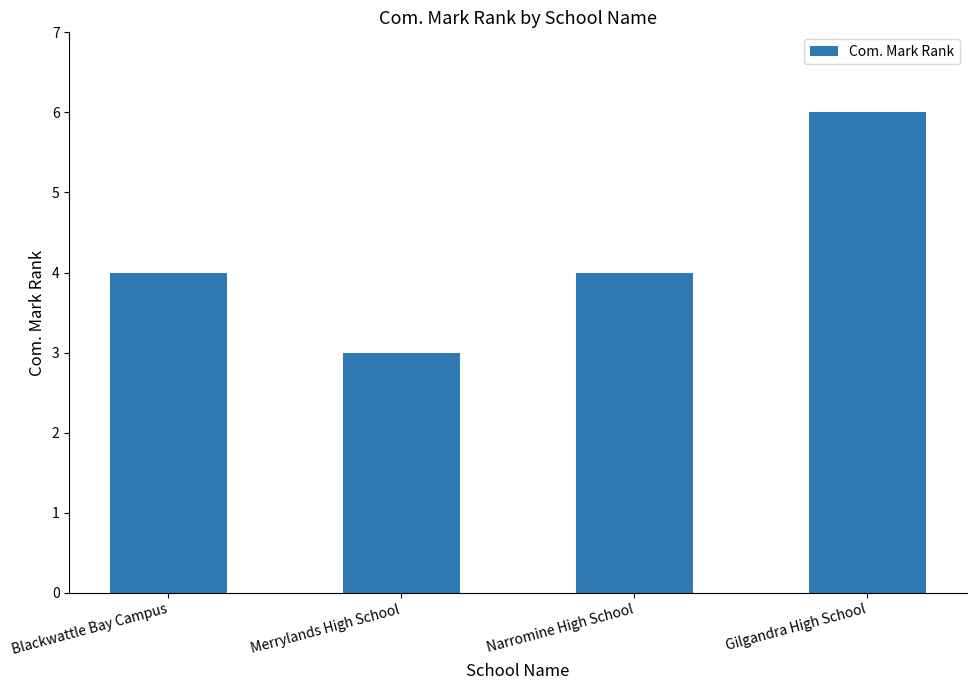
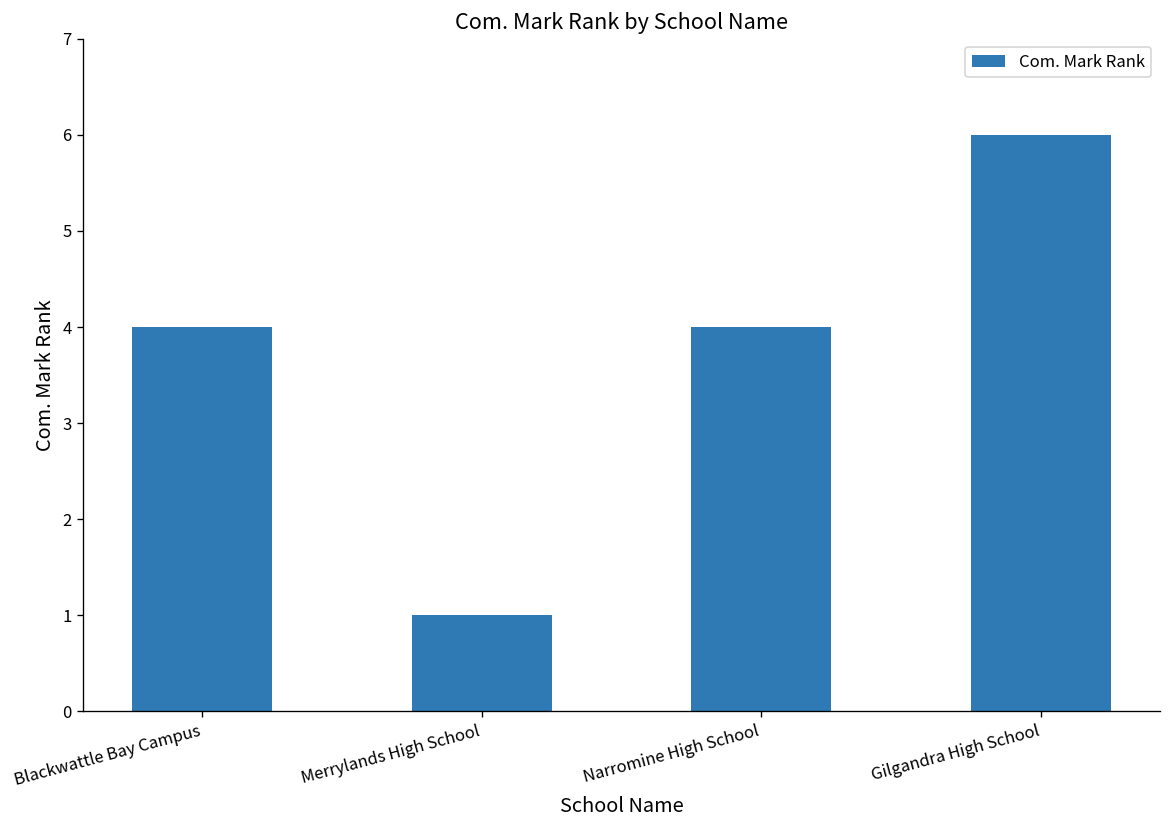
Merrylands High School: 3 -> 1
